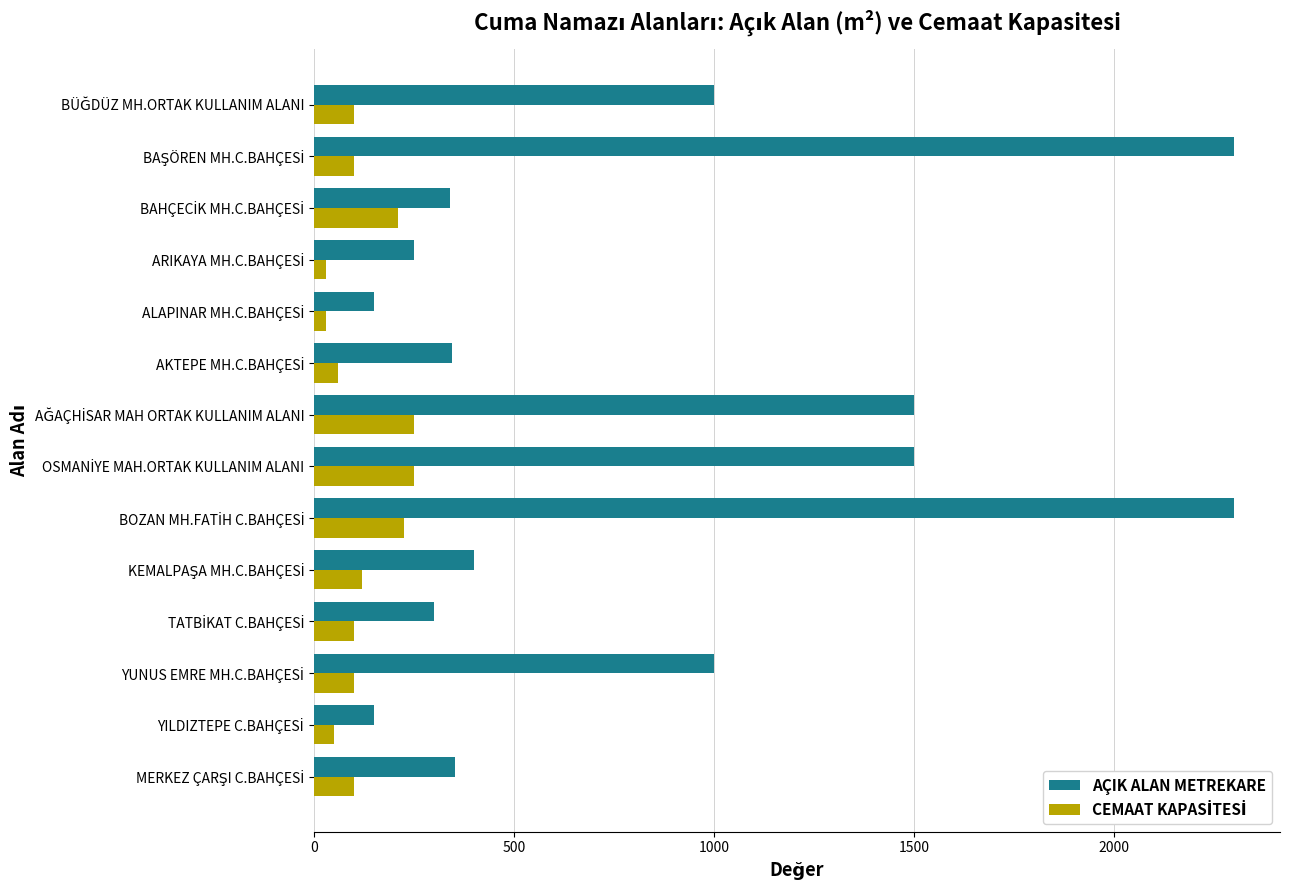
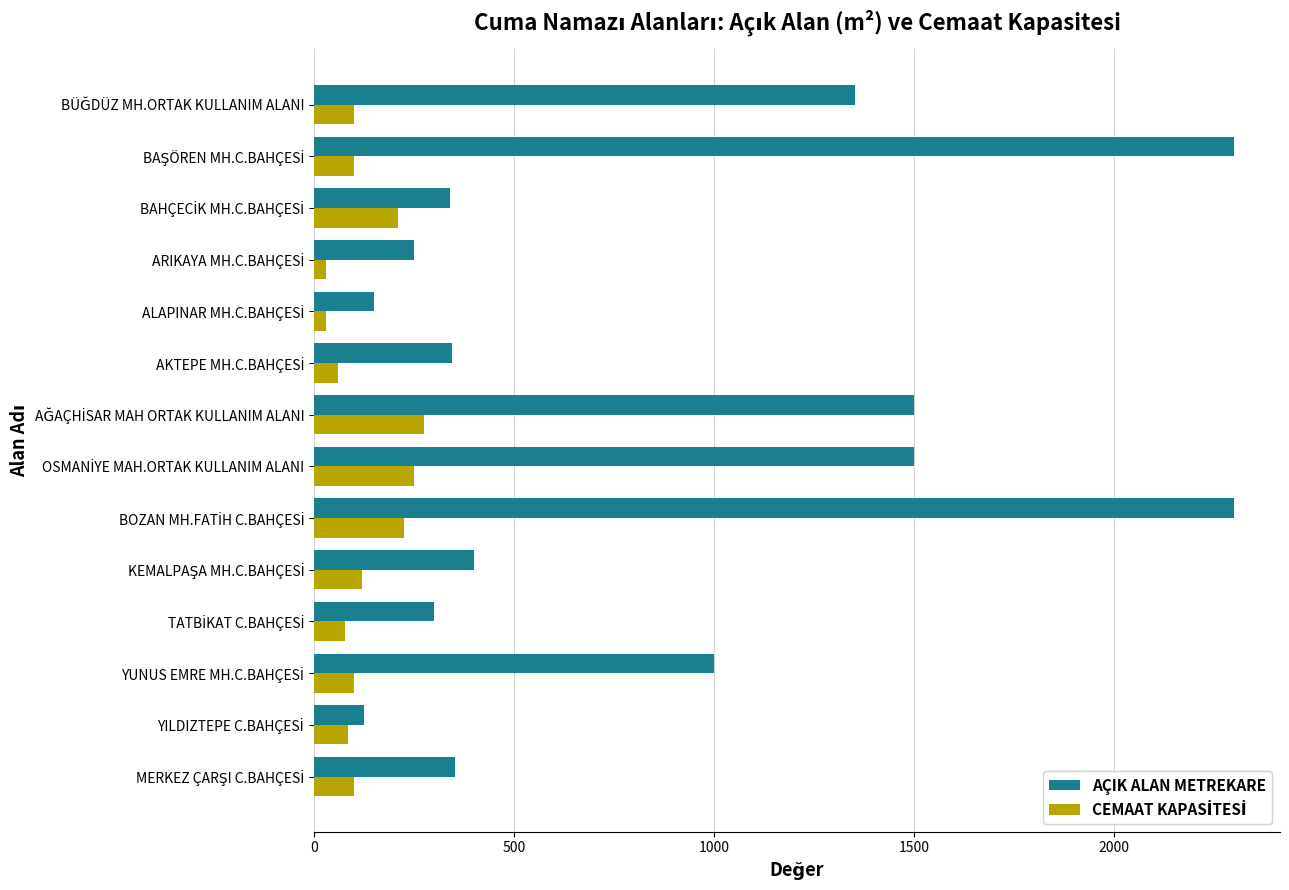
AÇIK ALAN METREKARE, BÜĞDÜZ MH.ORTAK KULLANIM ALANI: 1000 -> 1350
CEMAAT KAPASİTESİ, AĞAÇHİSAR MAH ORTAK KULLANIM ALANI: 250 -> 270
CEMAAT KAPASİTESİ, TATBİKAT C.BAHÇESİ: 100 -> 80
AÇIK ALAN METREKARE, YILDIZTEPE C.BAHÇESİ: 150 -> 130
CEMAAT KAPASİTESİ, YILDIZTEPE C.BAHÇESİ: 50 -> 90
